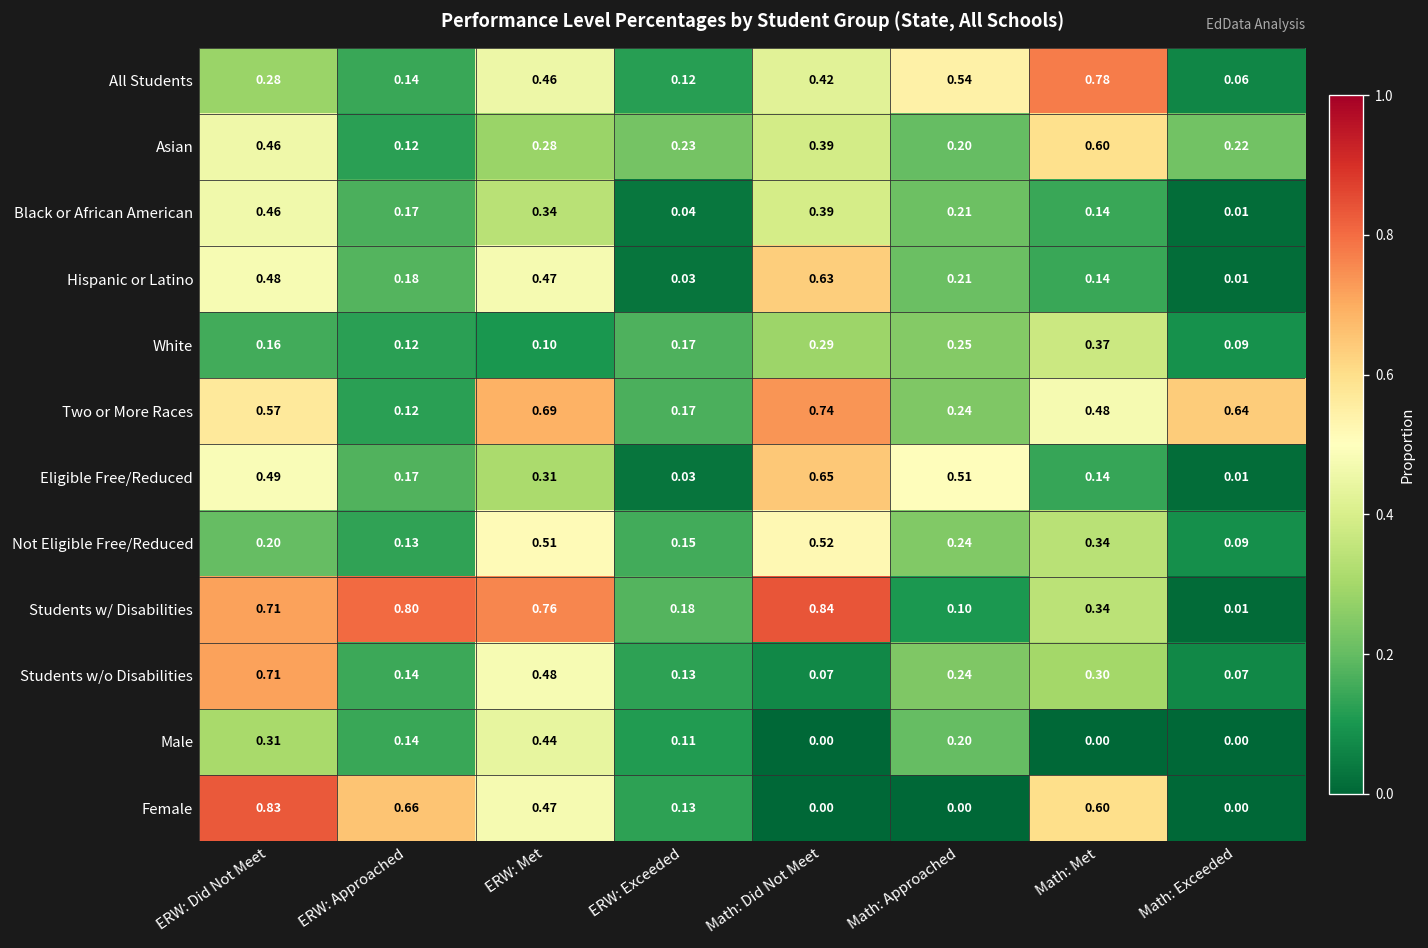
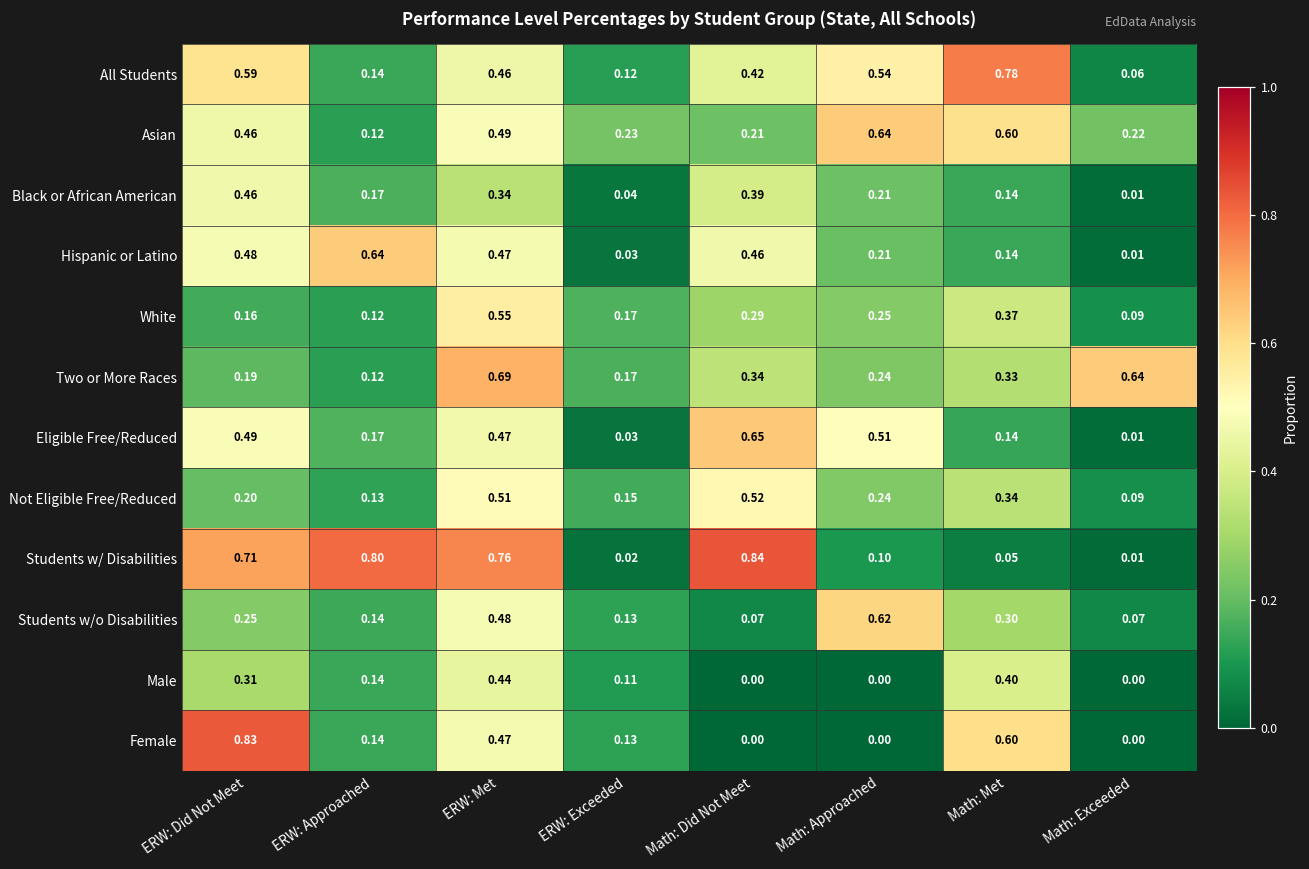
All Students, ERW: Did Not Meet: 0.28 -> 0.59
Asian, ERW: Met: 0.28 -> 0.49
Asian, Math: Did Not Meet: 0.39 -> 0.21
Asian, Math: Approached: 0.20 -> 0.64
Hispanic or Latino, ERW: Approached: 0.18 -> 0.64
Hispanic or Latino, Math: Did Not Meet: 0.63 -> 0.46
White, ERW: Met: 0.10 -> 0.55
Two or More Races, ERW: Did Not Meet: 0.57 -> 0.19
Two or More Races, Math: Did Not Meet: 0.74 -> 0.34
Two or More Races, Math: Met: 0.48 -> 0.33
Eligible Free/Reduced, ERW: Met: 0.31 -> 0.47
Students w/ Disabilities, ERW: Exceeded: 0.18 -> 0.02
Students w/ Disabilities, Math: Met: 0.34 -> 0.05
Students w/o Disabilities, ERW: Did Not Meet: 0.71 -> 0.25
Students w/o Disabilities, Math: Approached: 0.24 -> 0.62
Male, Math: Approached: 0.20 -> 0.00
Male, Math: Met: 0.00 -> 0.40
Female, ERW: Approached: 0.66 -> 0.14
